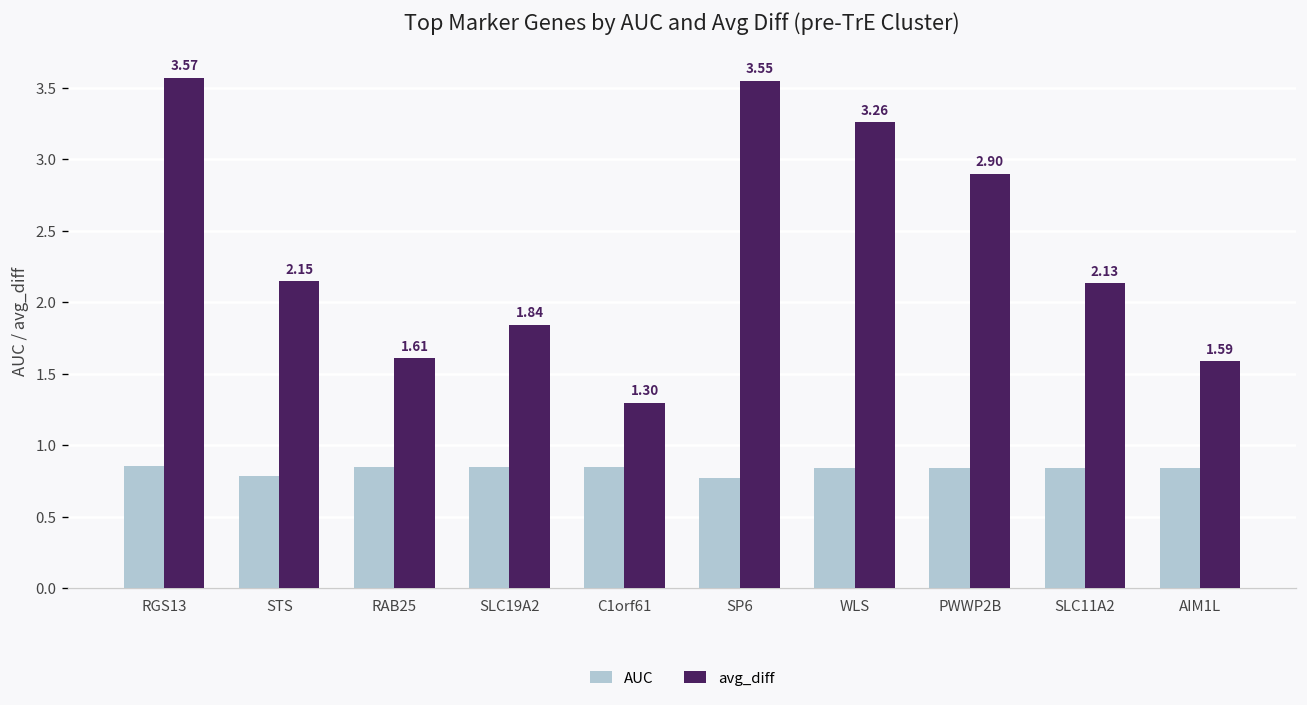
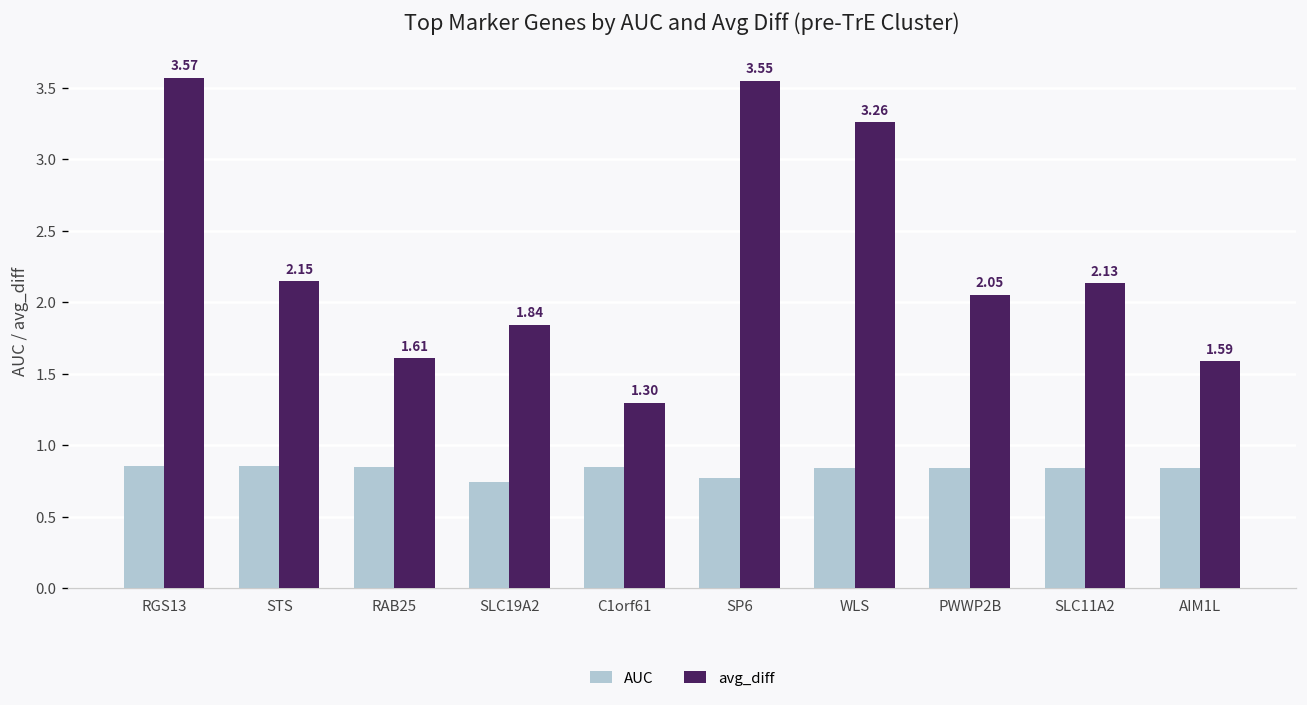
AUC, STS: 0.78 -> 0.85
AUC, SLC19A2: 0.85 -> 0.75
avg_diff, PWWP2B: 2.90 -> 2.05
